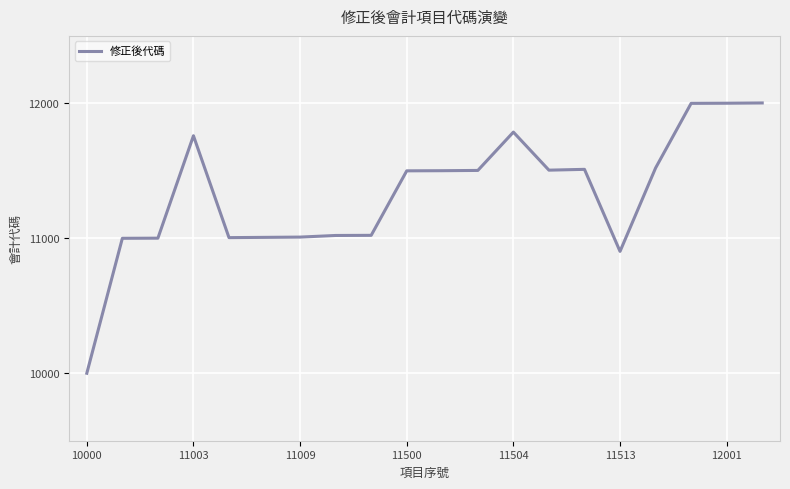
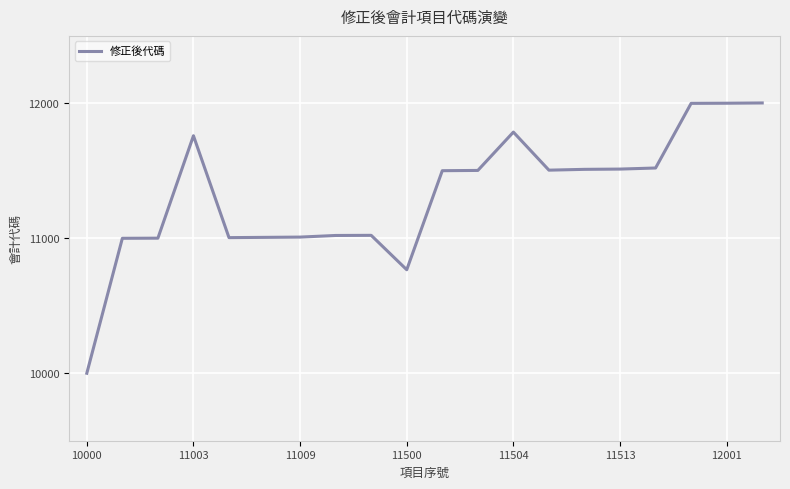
11500: 11500 -> 10770
11513: 10900 -> 11510
